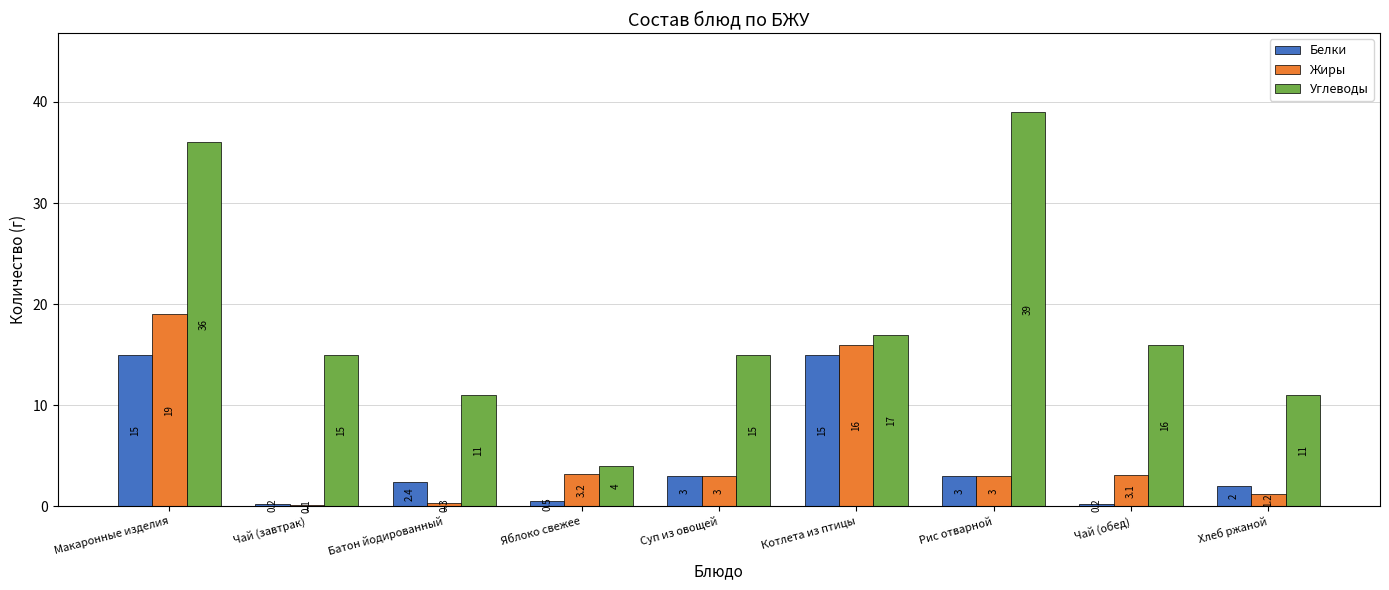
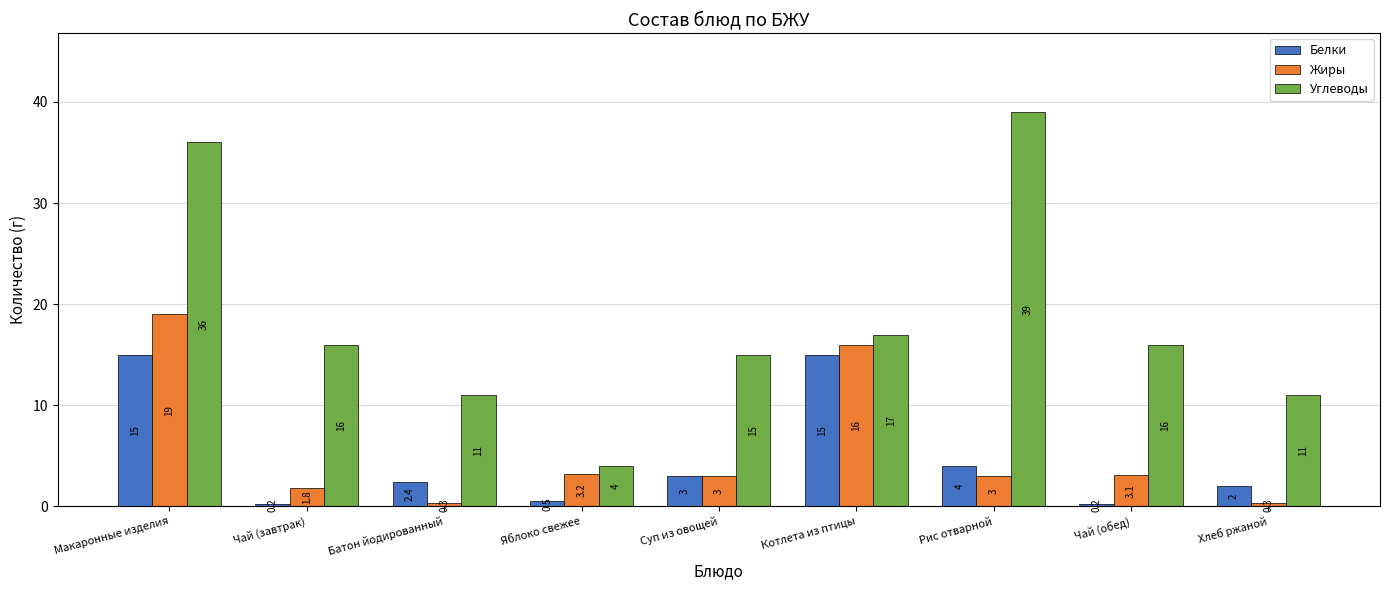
Жиры, Чай (завтрак): 0.1 -> 1.8
Углеводы, Чай (завтрак): 15 -> 16
Белки, Рис отварной: 3 -> 4
Жиры, Хлеб ржаной: 1.2 -> 0.3
